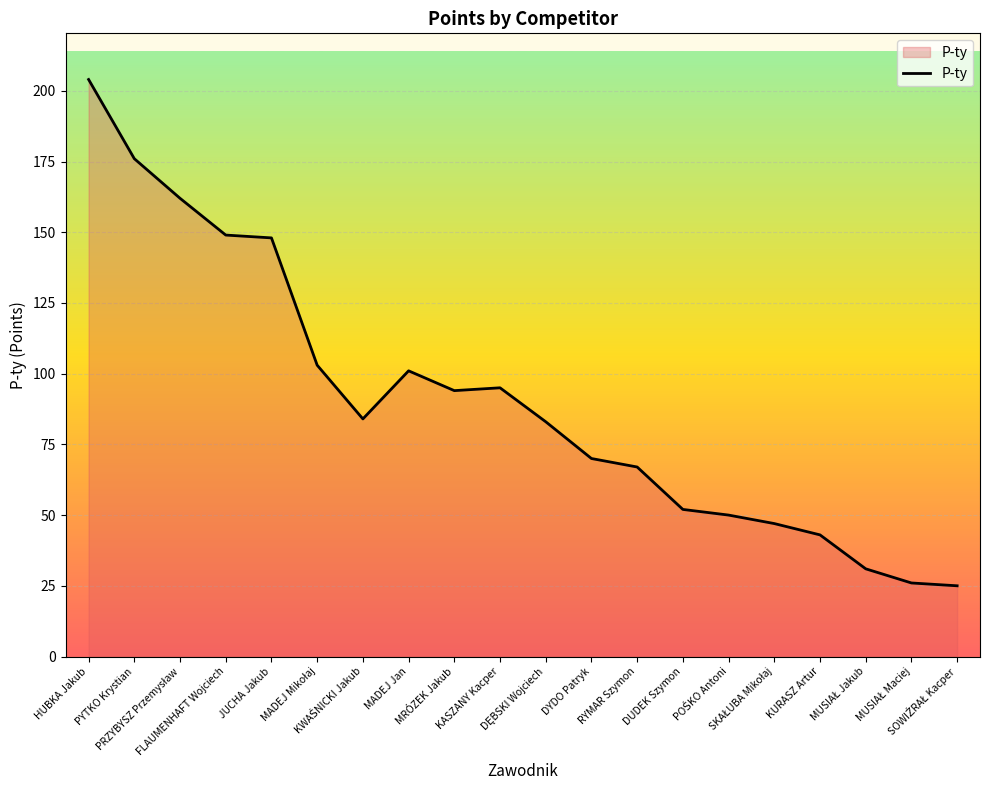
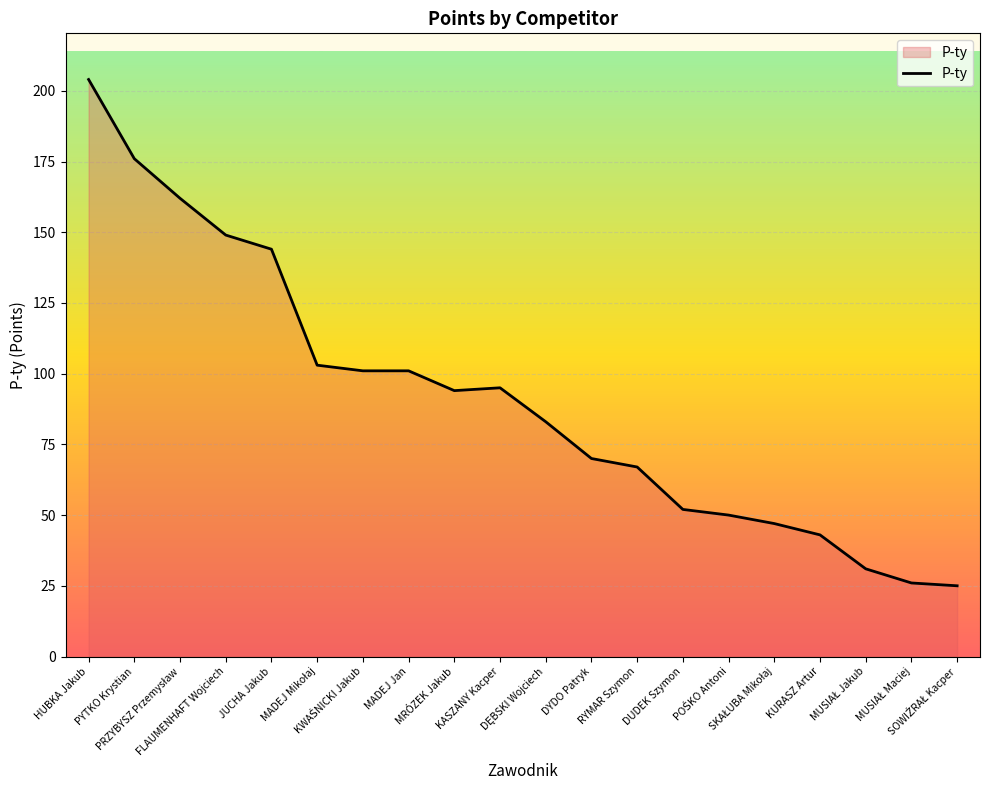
JUCHA Jakub: 148 -> 144
KWAŚNICKI Jakub: 84 -> 101
